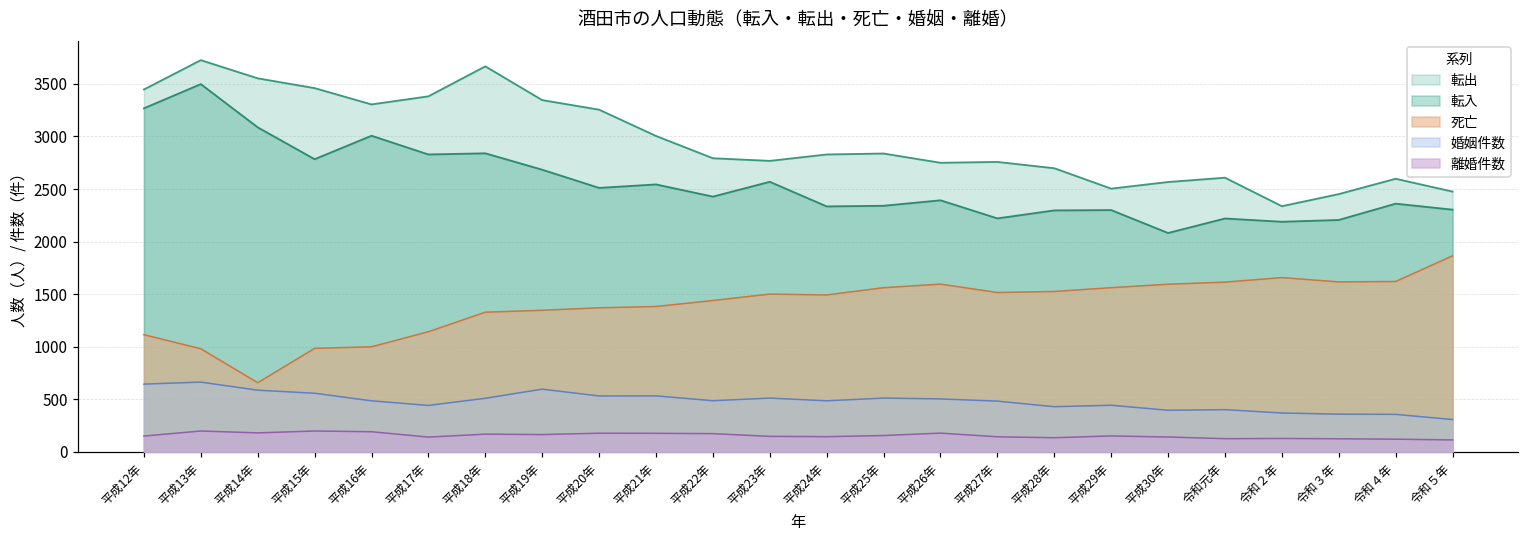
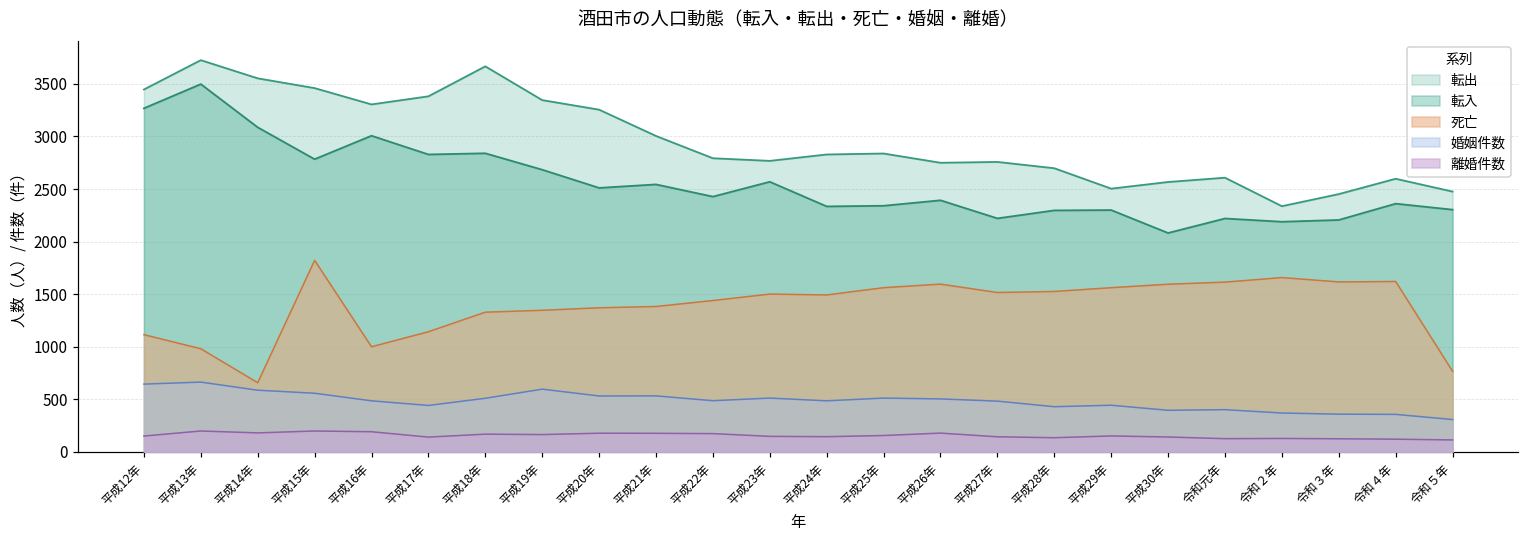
死亡, 平成15年: 1000 -> 1800
死亡, 令和５年: 1900 -> 800
